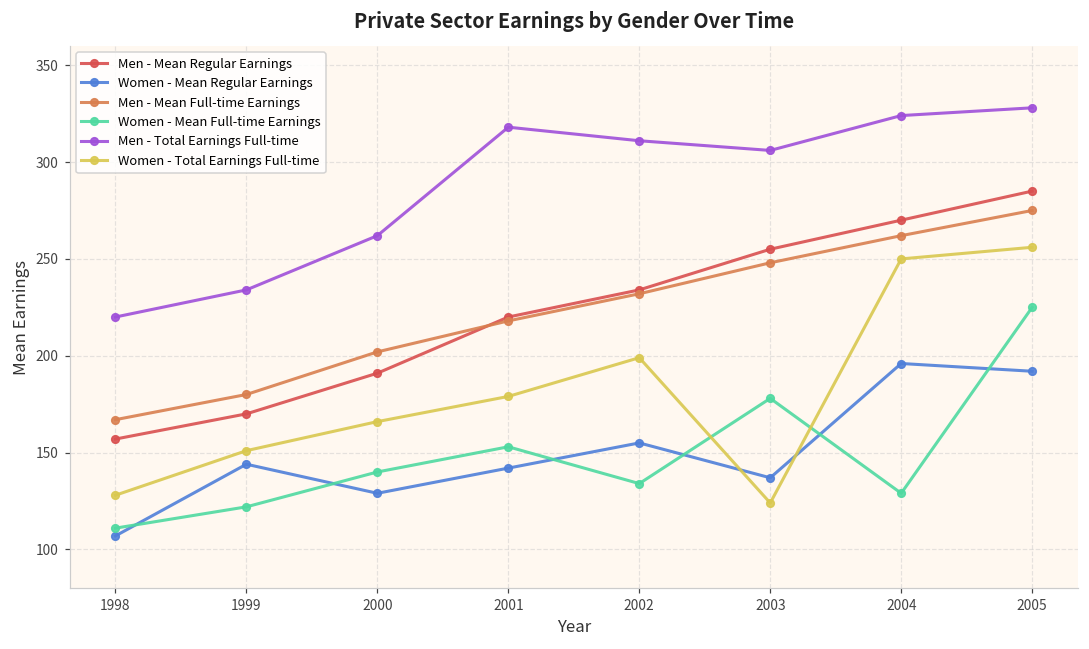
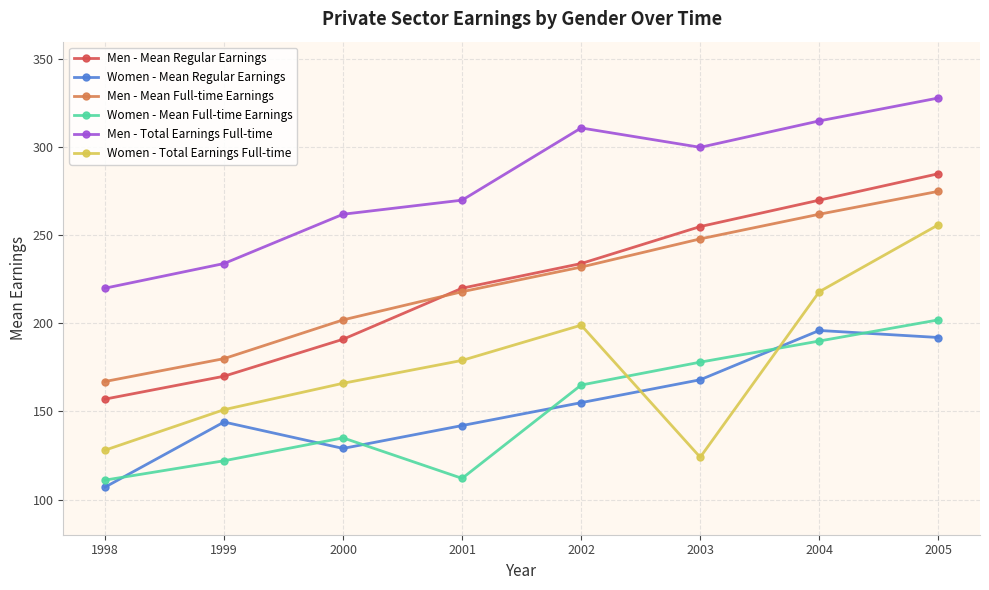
Women - Mean Full-time Earnings, 2000: 140 -> 135
Women - Mean Full-time Earnings, 2001: 153 -> 112
Men - Total Earnings Full-time, 2001: 318 -> 270
Women - Mean Full-time Earnings, 2002: 134 -> 165
Women - Mean Regular Earnings, 2003: 137 -> 168
Men - Total Earnings Full-time, 2003: 306 -> 300
Women - Mean Full-time Earnings, 2004: 129 -> 190
Men - Total Earnings Full-time, 2004: 324 -> 315
Women - Total Earnings Full-time, 2004: 250 -> 218
Women - Mean Full-time Earnings, 2005: 225 -> 202
